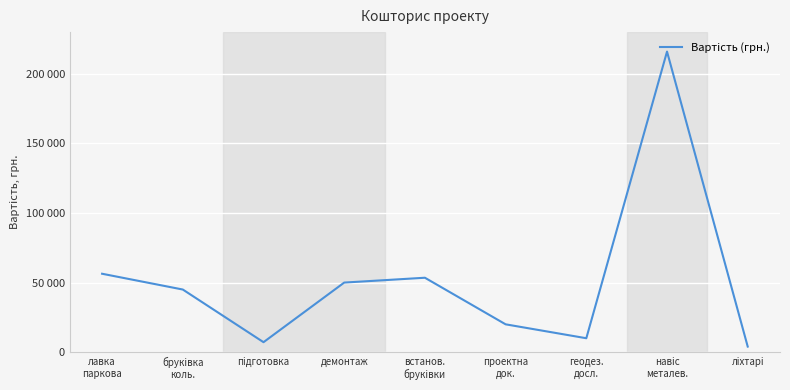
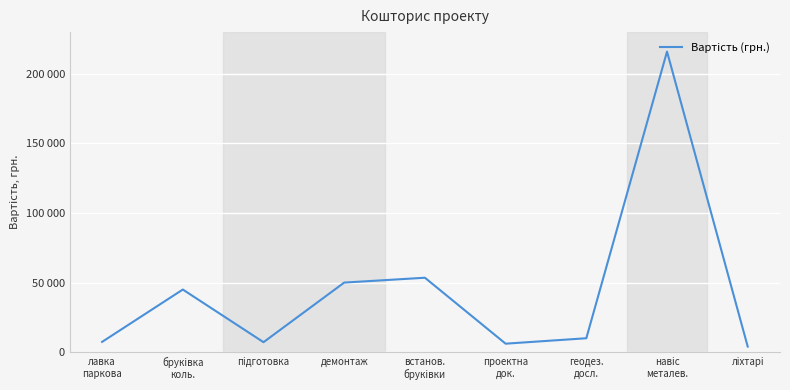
лавка паркова: 56000 -> 7000
проектна док.: 20000 -> 6000
